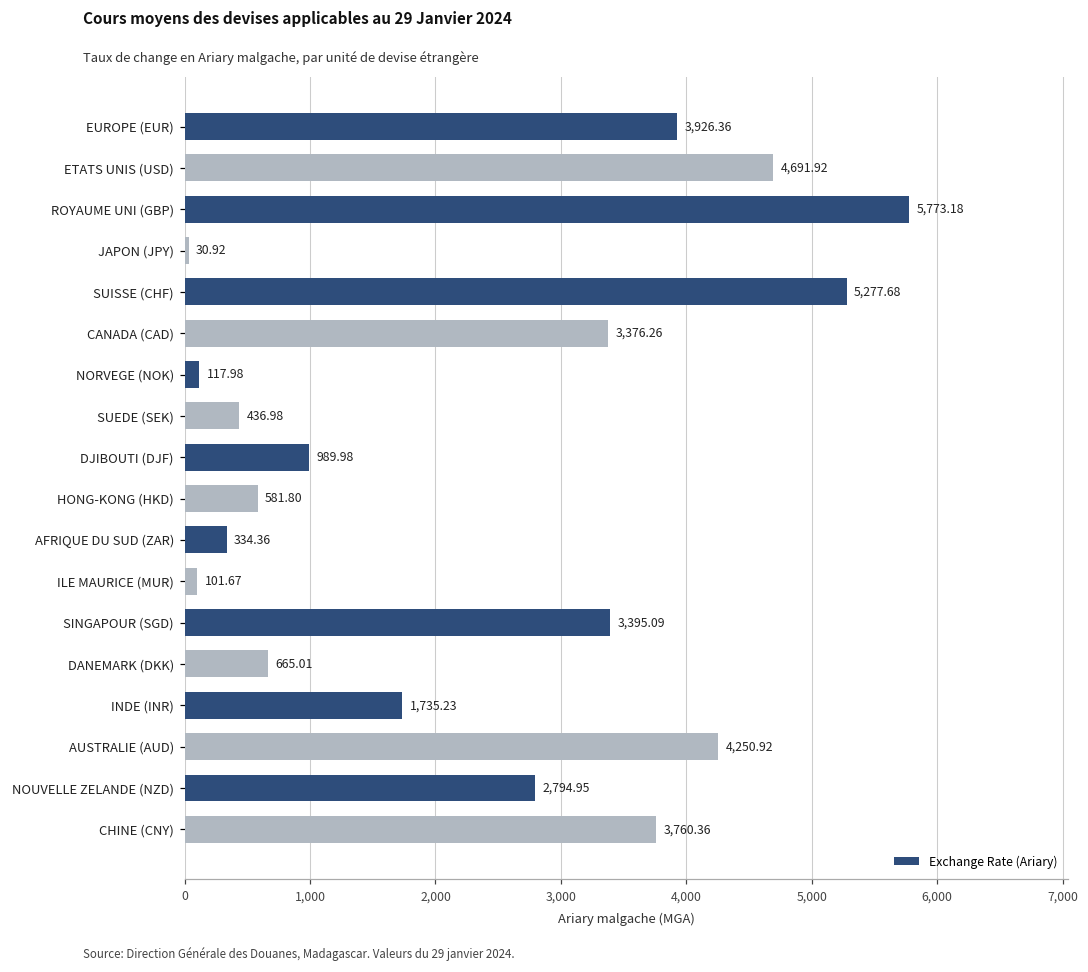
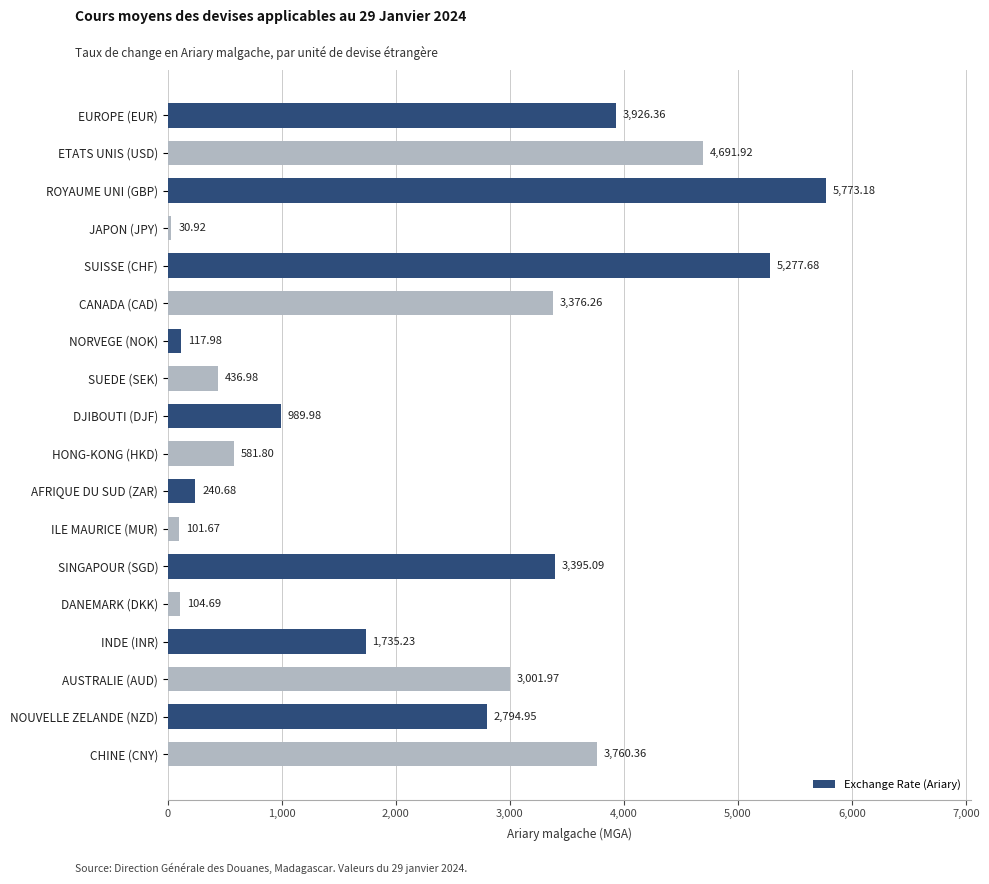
AFRIQUE DU SUD (ZAR): 334.36 -> 240.68
DANEMARK (DKK): 665.01 -> 104.69
AUSTRALIE (AUD): 4,250.92 -> 3,001.97
